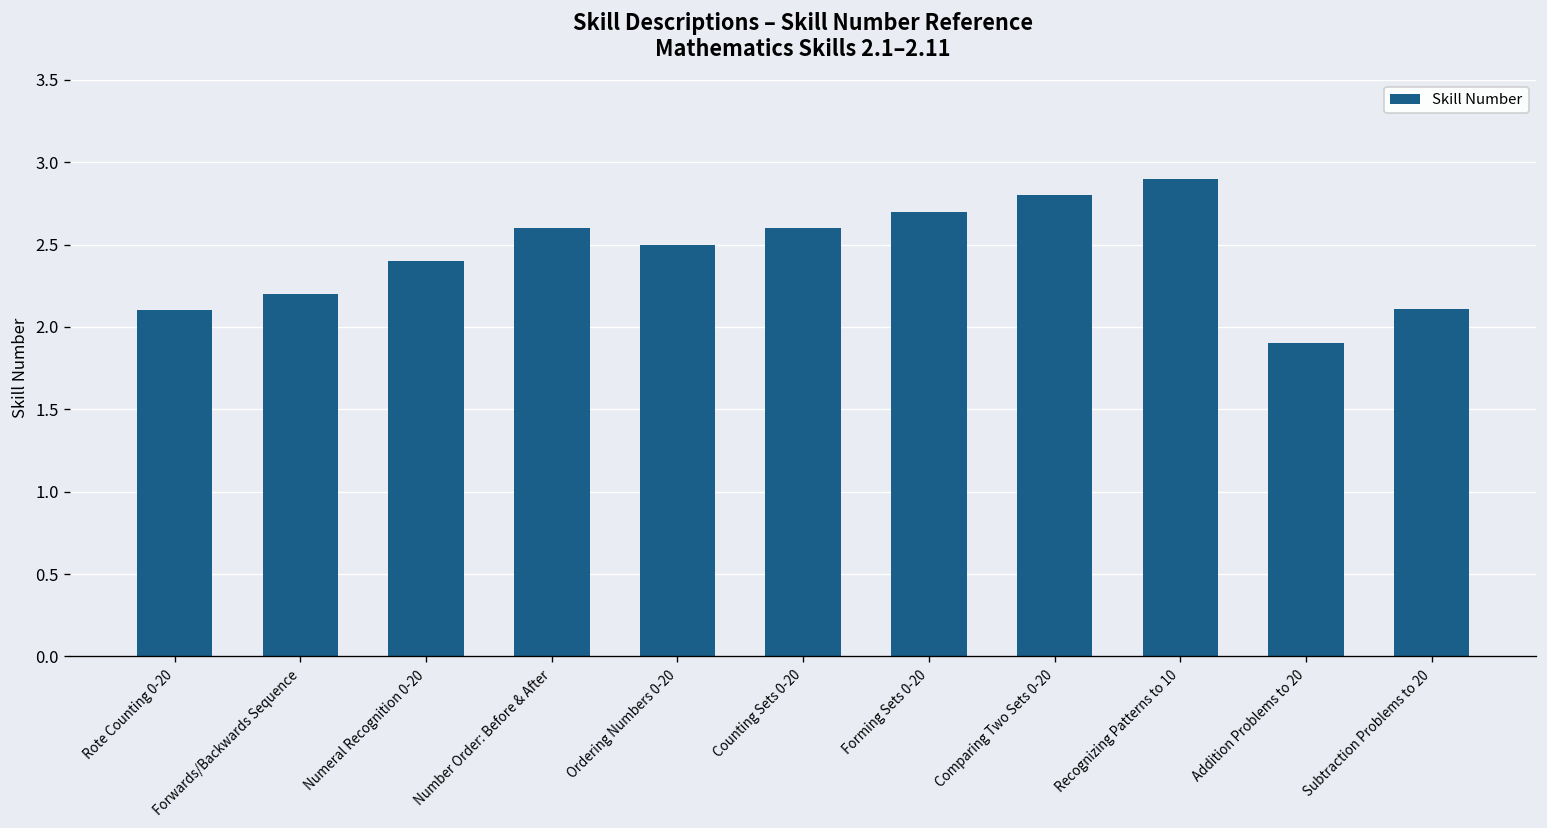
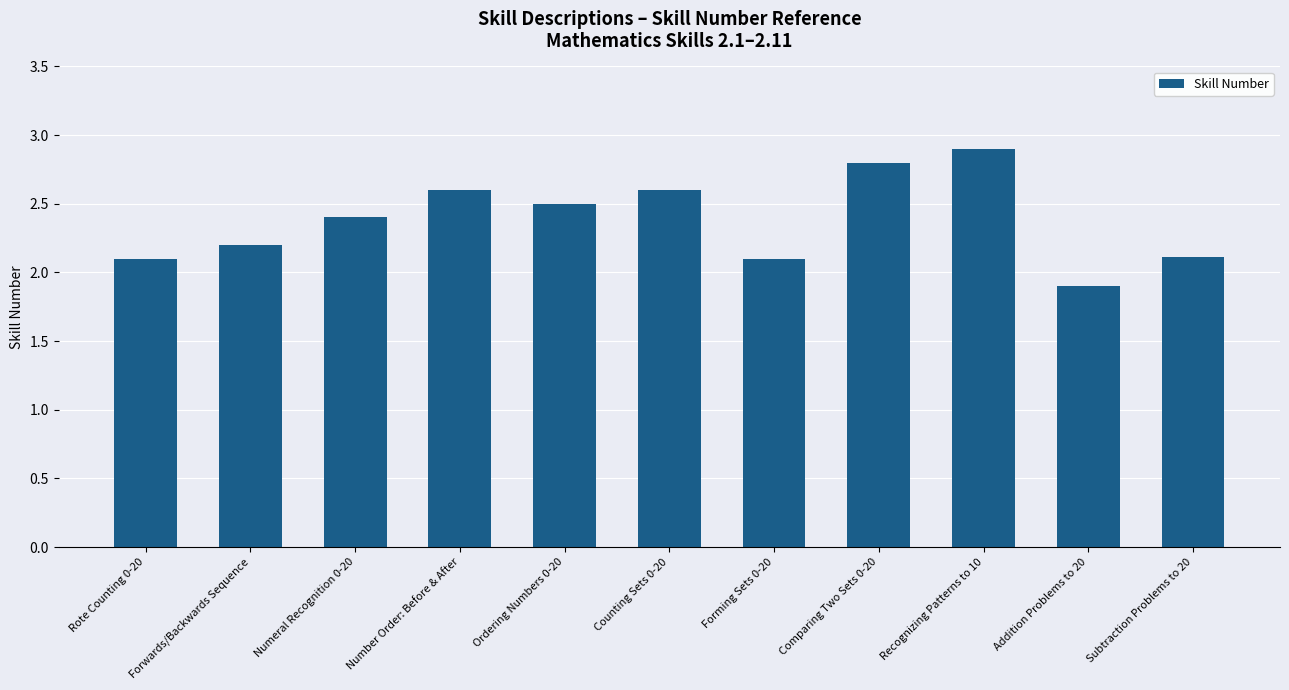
Forming Sets 0-20: 2.7 -> 2.1
